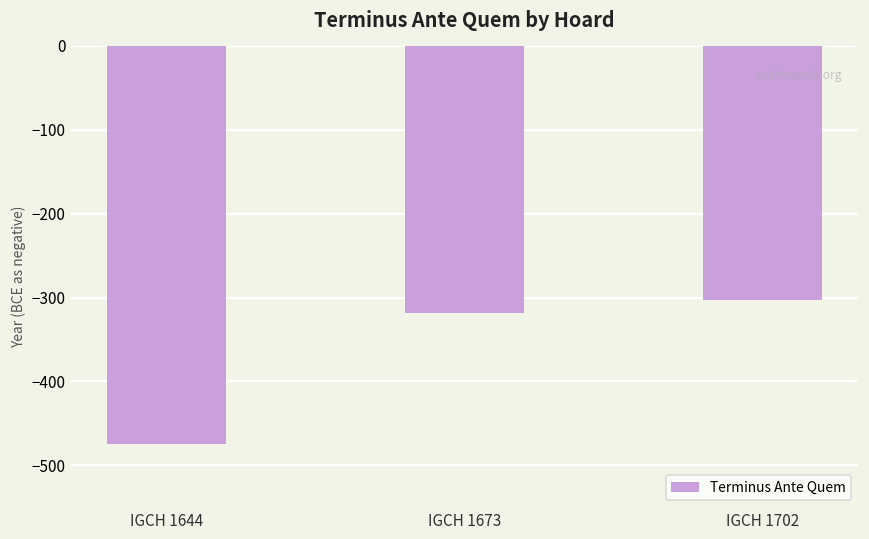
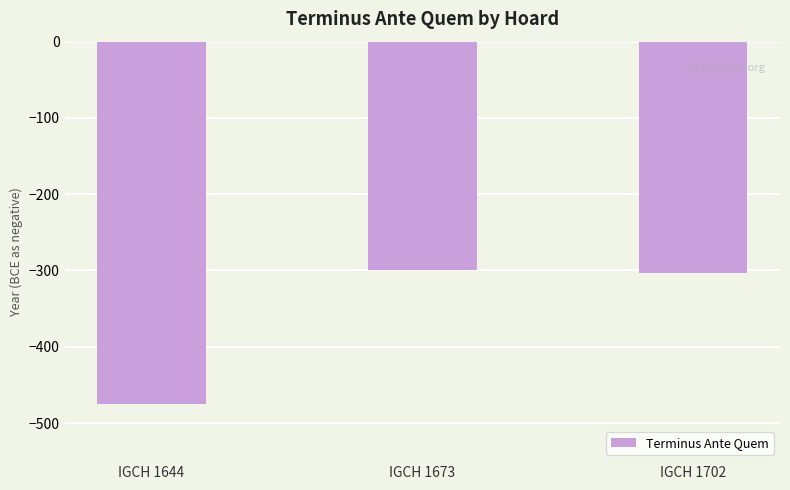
IGCH 1673: -320 -> -300
